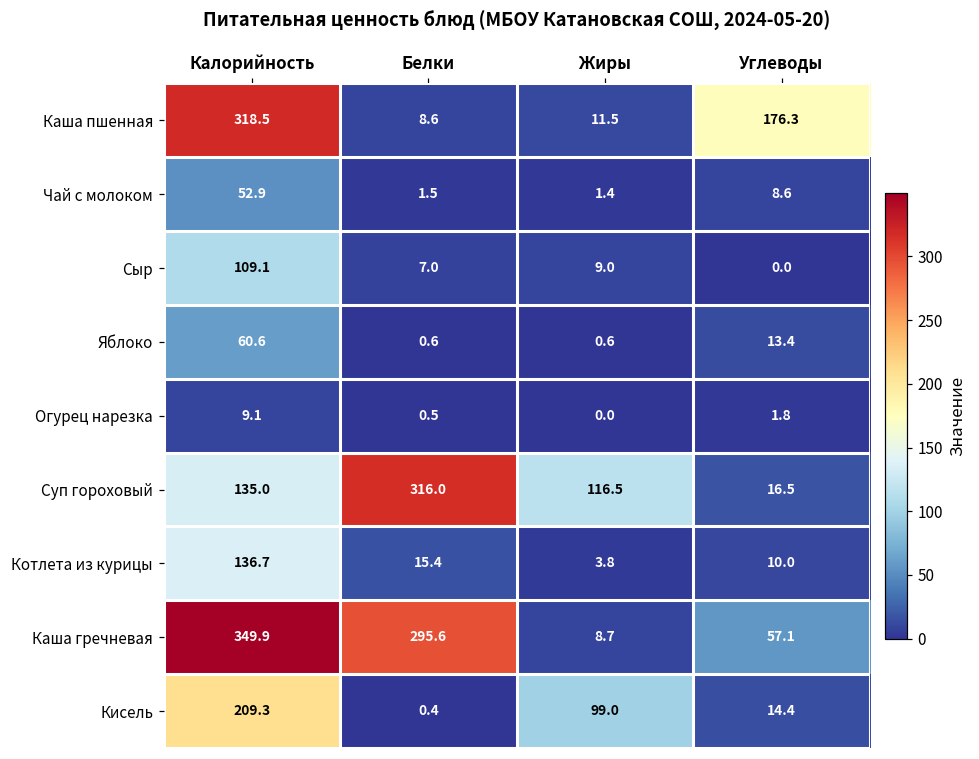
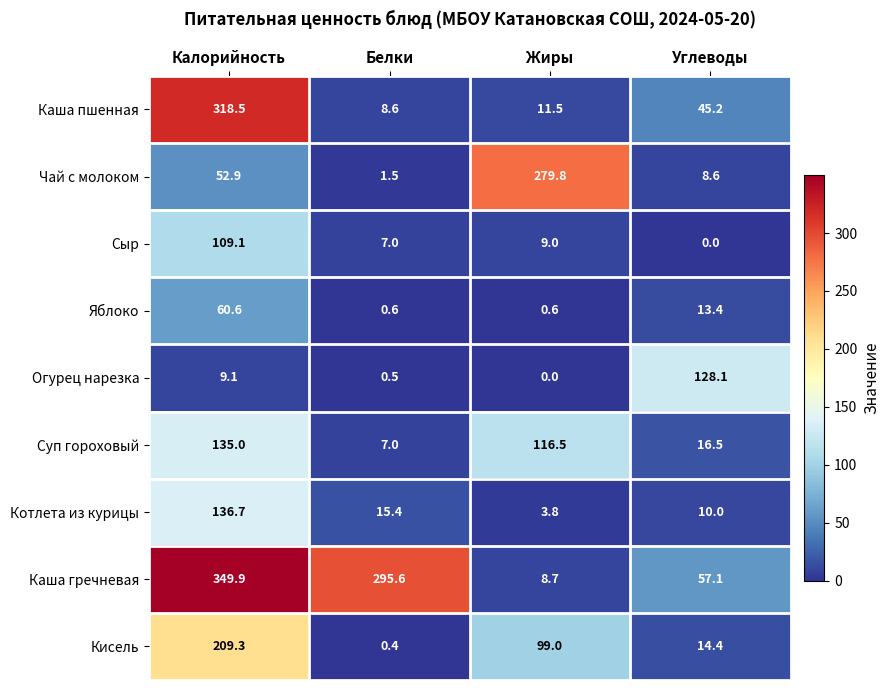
Каша пшенная, Углеводы: 176.3 -> 45.2
Чай с молоком, Жиры: 1.4 -> 279.8
Огурец нарезка, Углеводы: 1.8 -> 128.1
Суп гороховый, Белки: 316.0 -> 7.0
